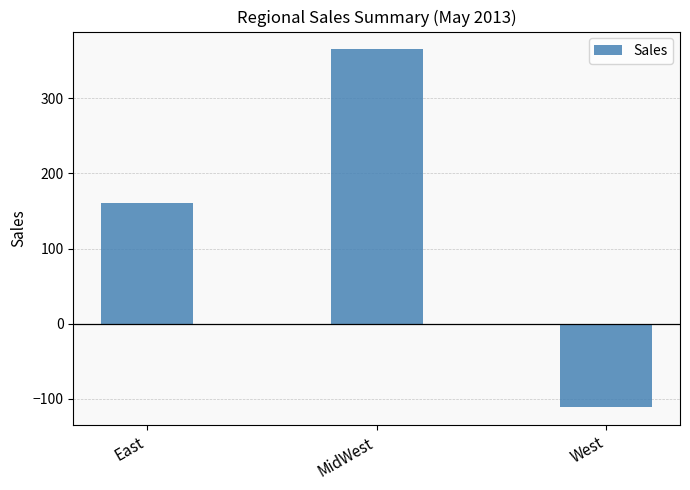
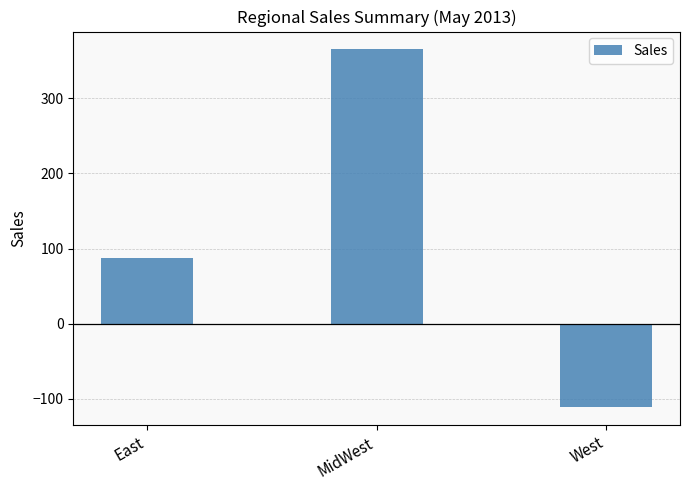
East: 160 -> 90
